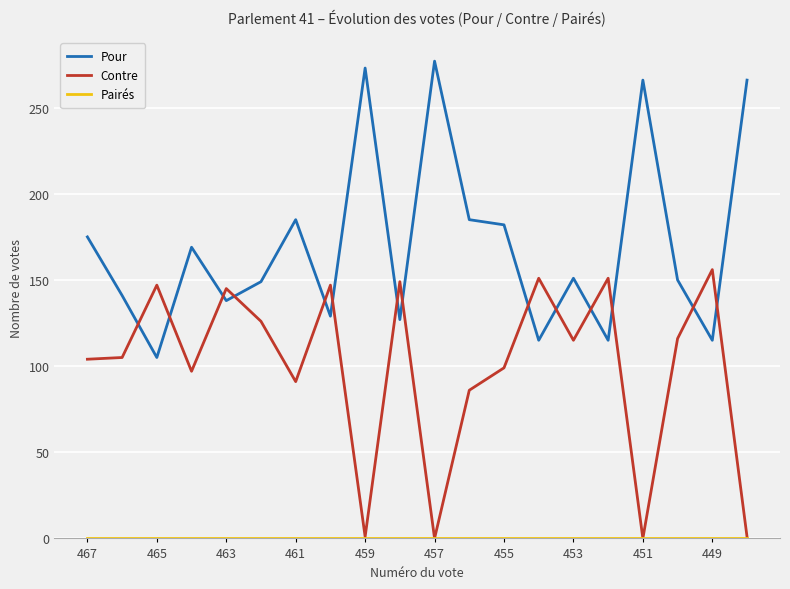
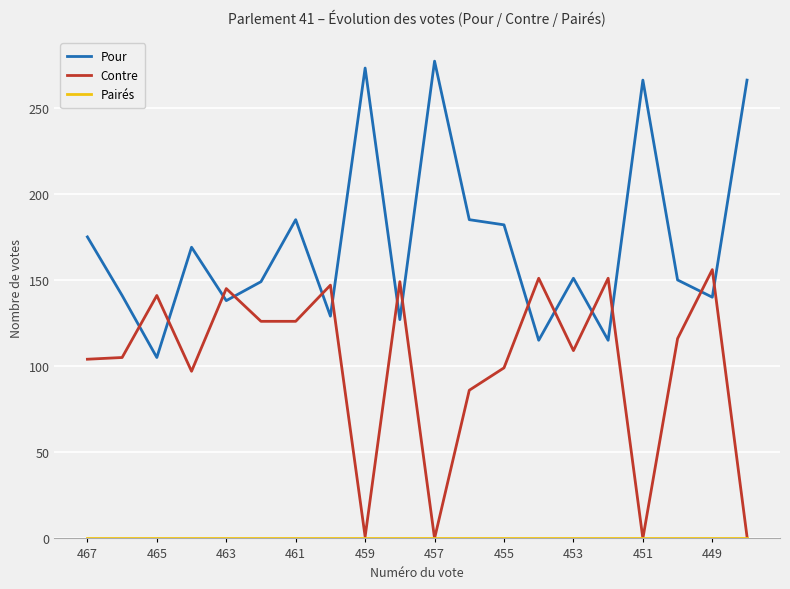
Contre, 465: 147 -> 141
Contre, 461: 91 -> 126
Contre, 453: 115 -> 109
Pour, 449: 115 -> 140
